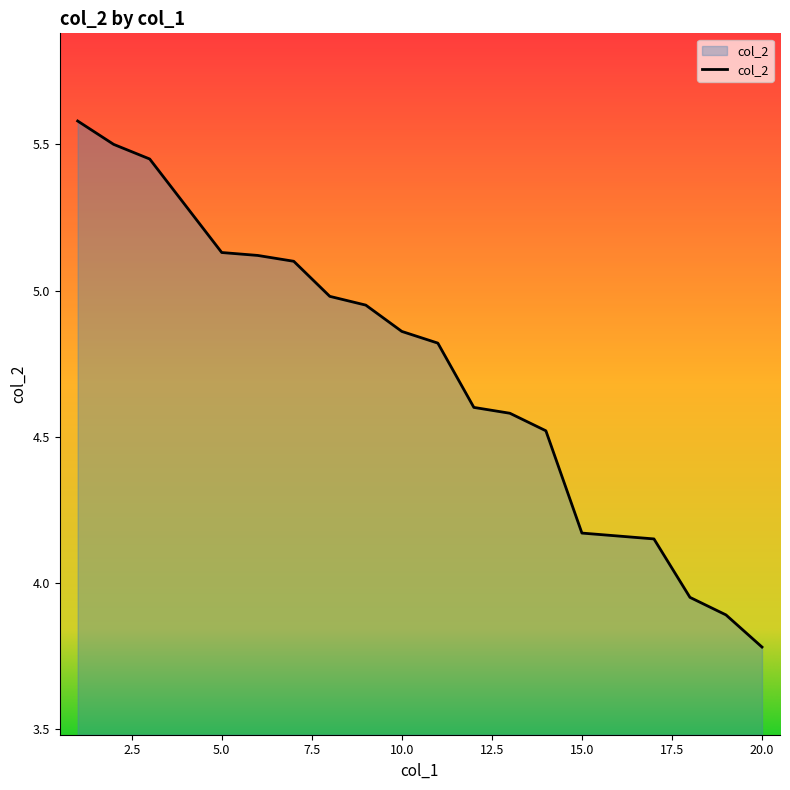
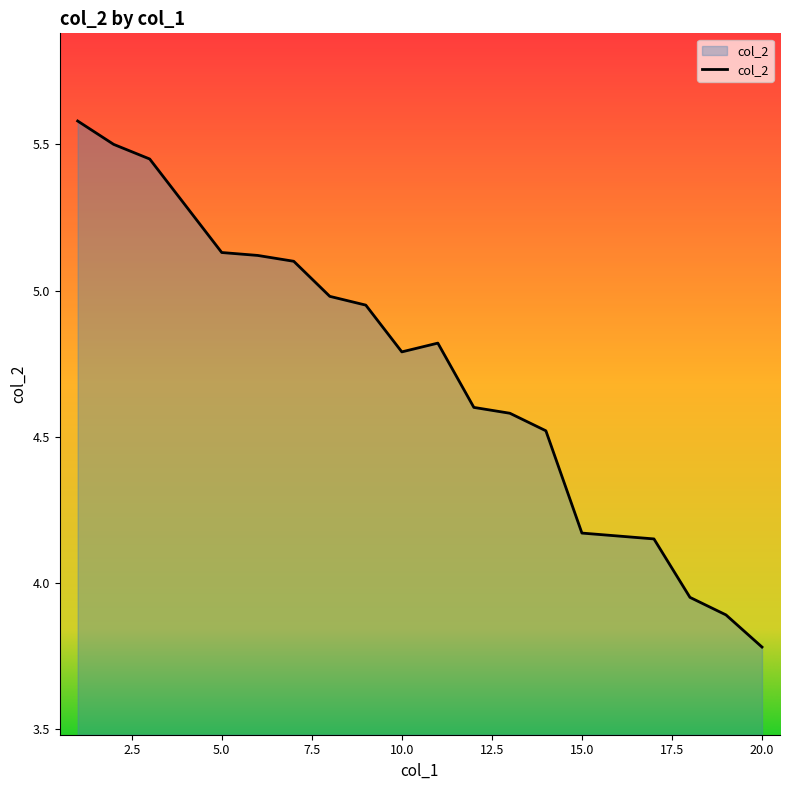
10.0: 4.86 -> 4.79
